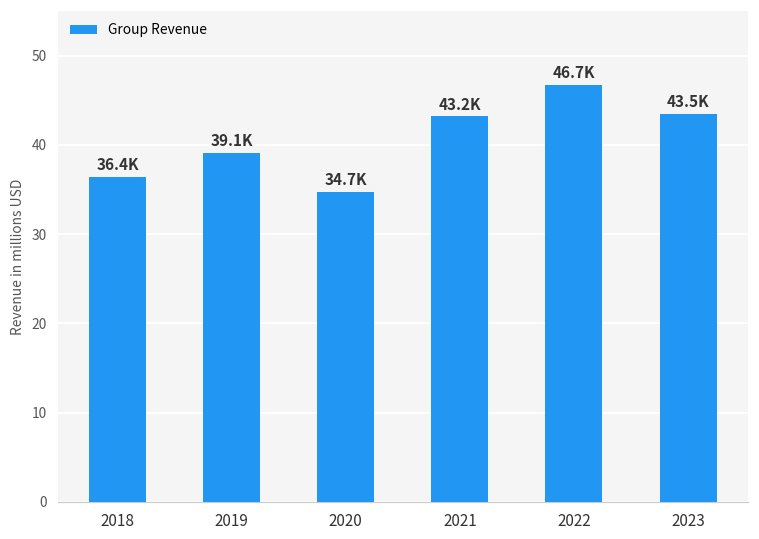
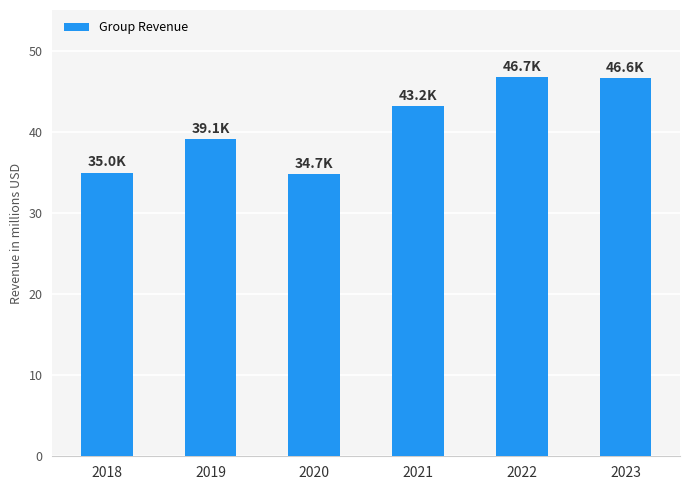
2018: 36.4K -> 35.0K
2023: 43.5K -> 46.6K
